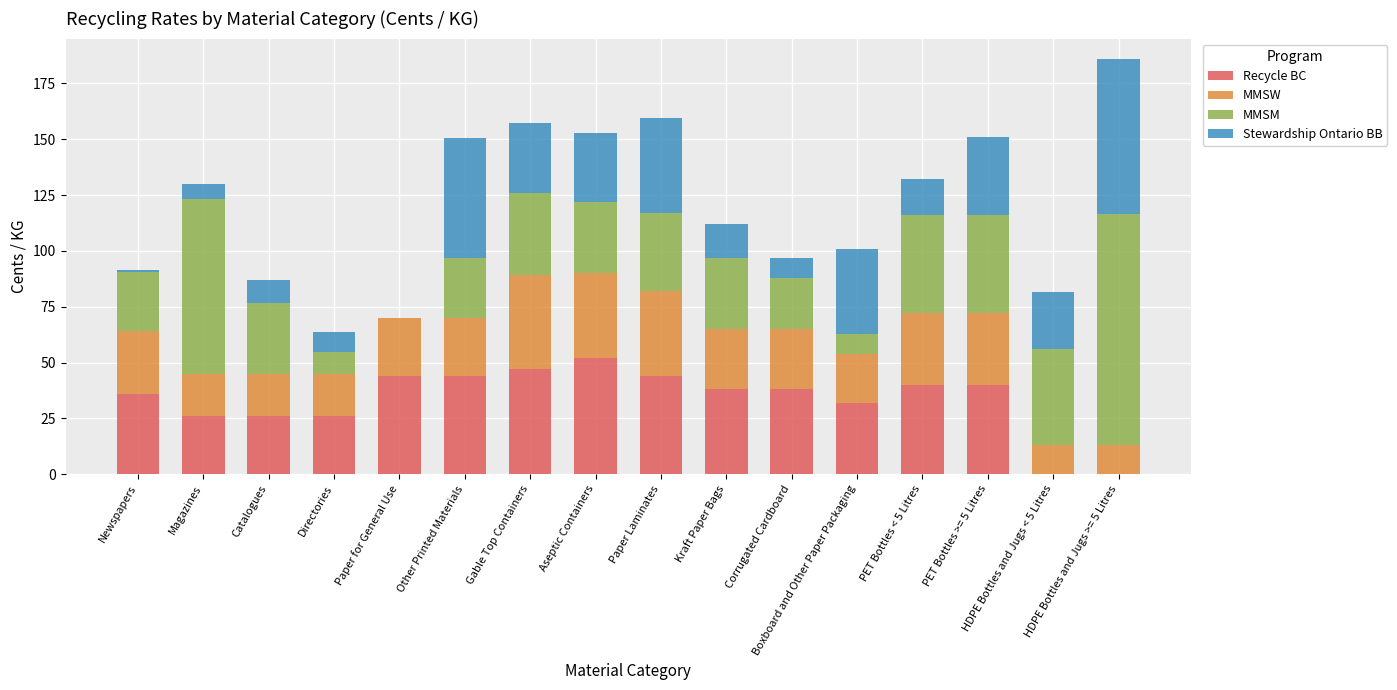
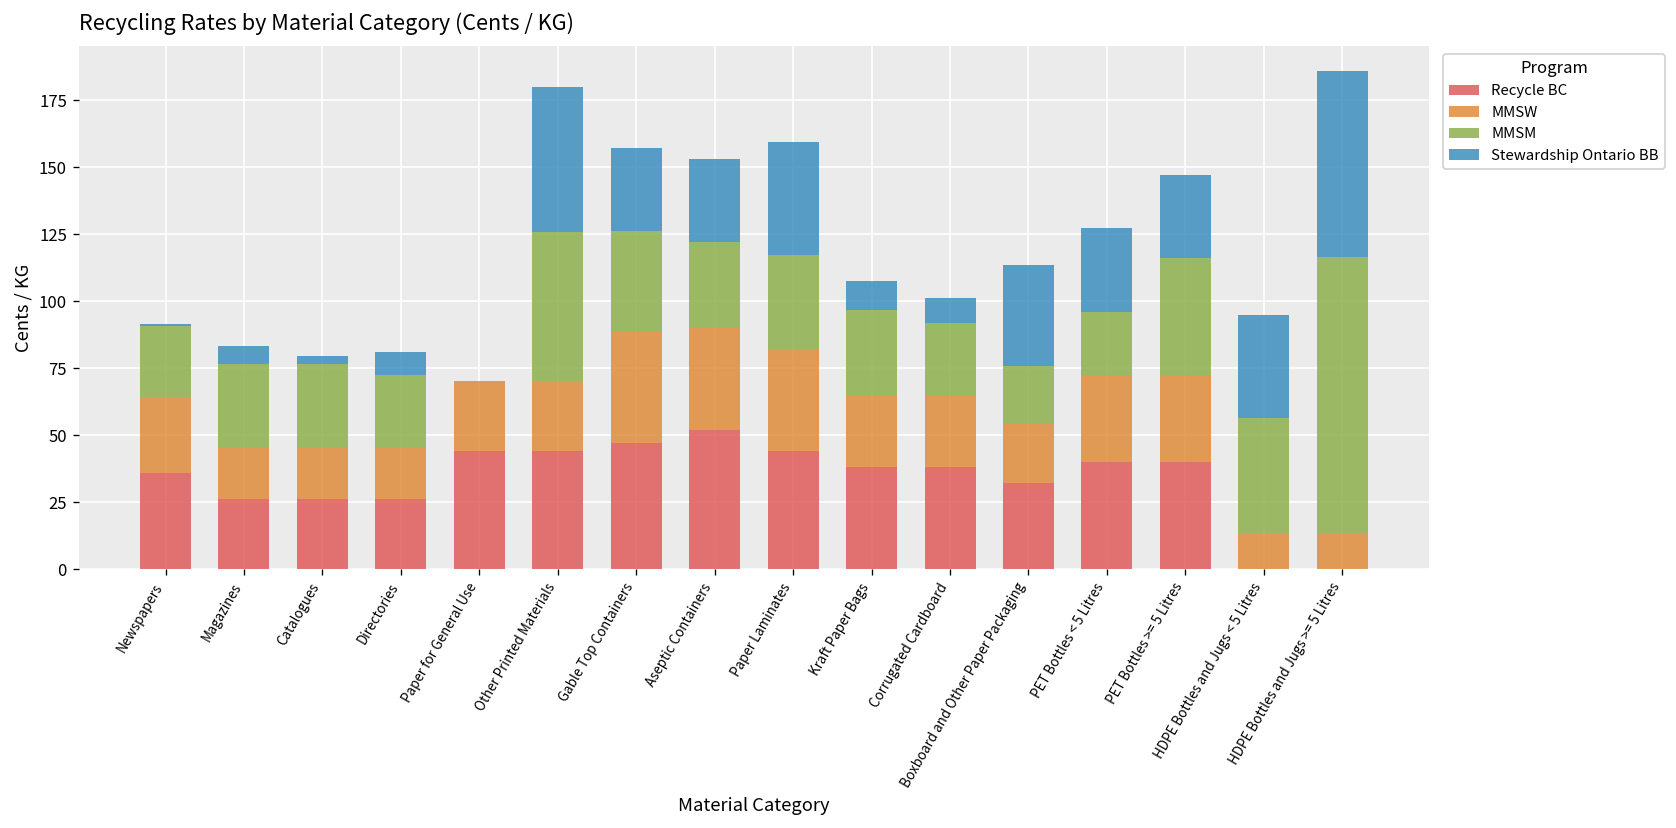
MMSM, Magazines: 78 -> 32
Stewardship Ontario BB, Catalogues: 10 -> 3
MMSM, Directories: 10 -> 27
MMSM, Other Printed Materials: 27 -> 56
Stewardship Ontario BB, Kraft Paper Bags: 15 -> 11
MMSM, Corrugated Cardboard: 23 -> 27
MMSM, Boxboard and Other Paper Packaging: 9 -> 22
MMSM, PET Bottles < 5 Litres: 44 -> 24
Stewardship Ontario BB, PET Bottles < 5 Litres: 16 -> 31
Stewardship Ontario BB, PET Bottles >= 5 Litres: 35 -> 31
Stewardship Ontario BB, HDPE Bottles and Jugs < 5 Litres: 26 -> 38
